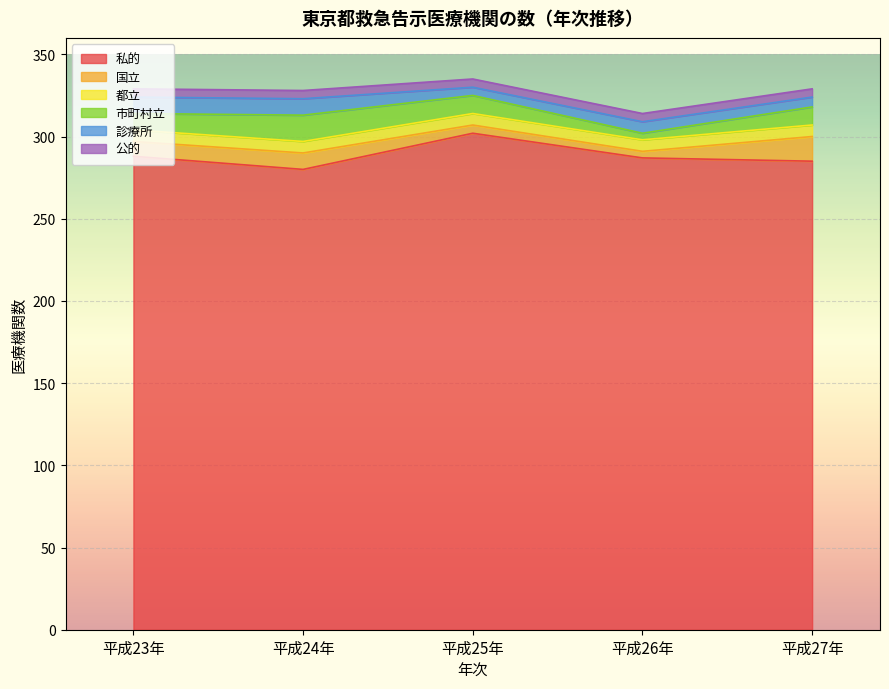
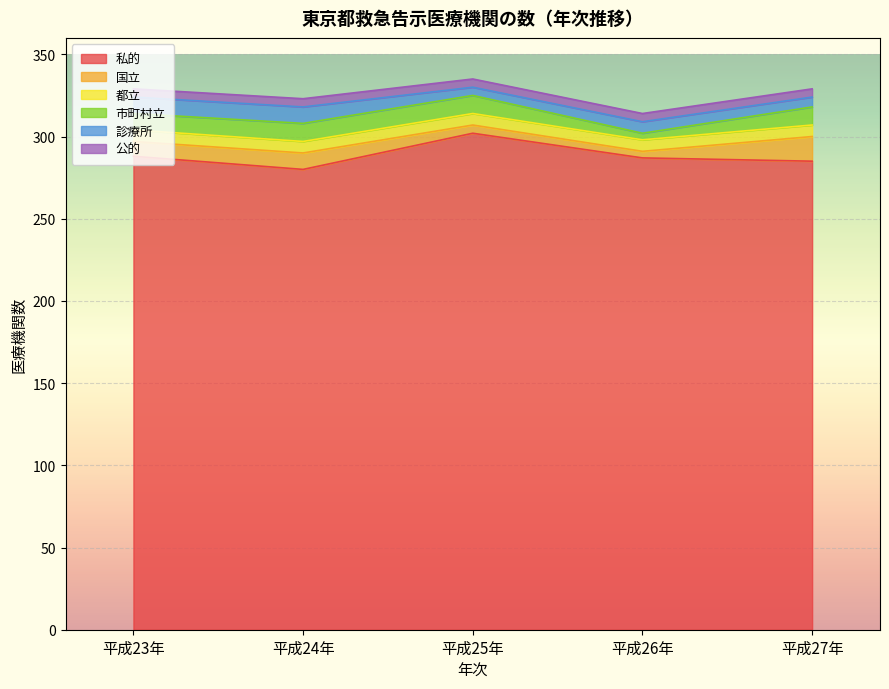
市町村立, 平成24年: 16 -> 11
